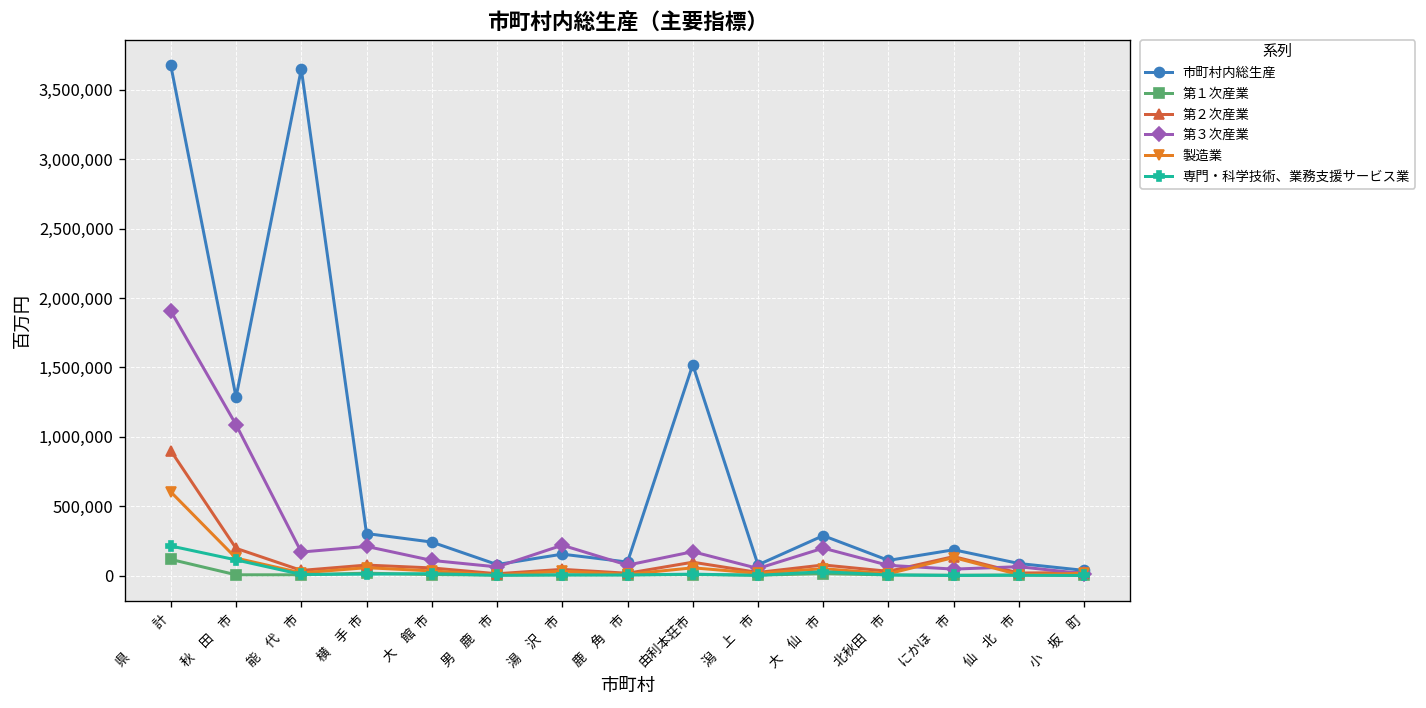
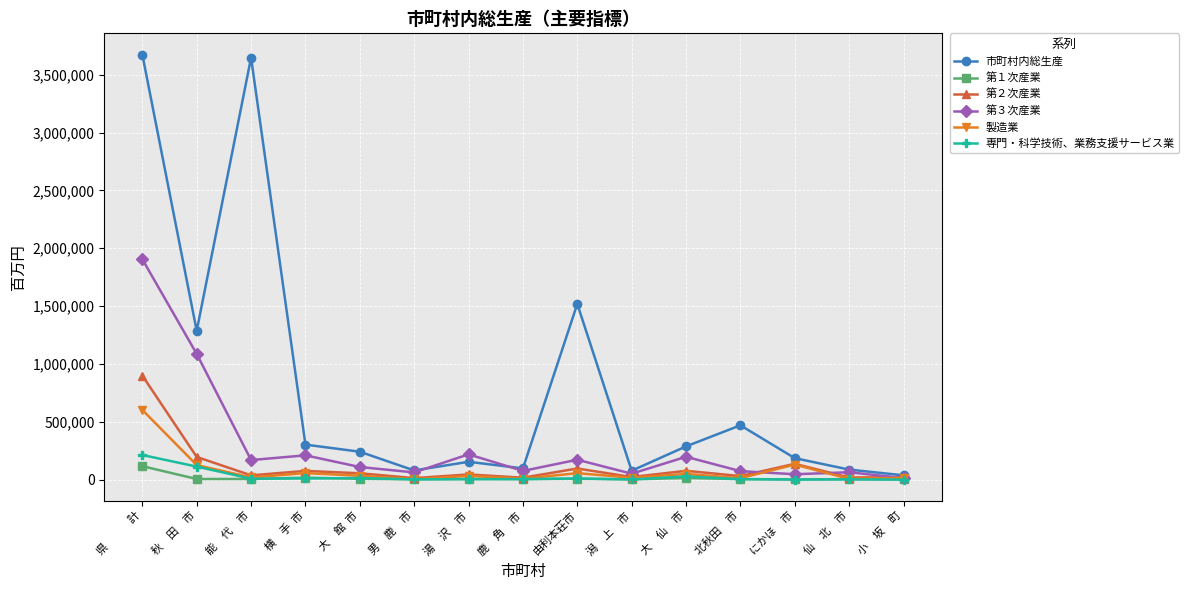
市町村内総生産, 北秋田 市: 110,000 -> 470,000
